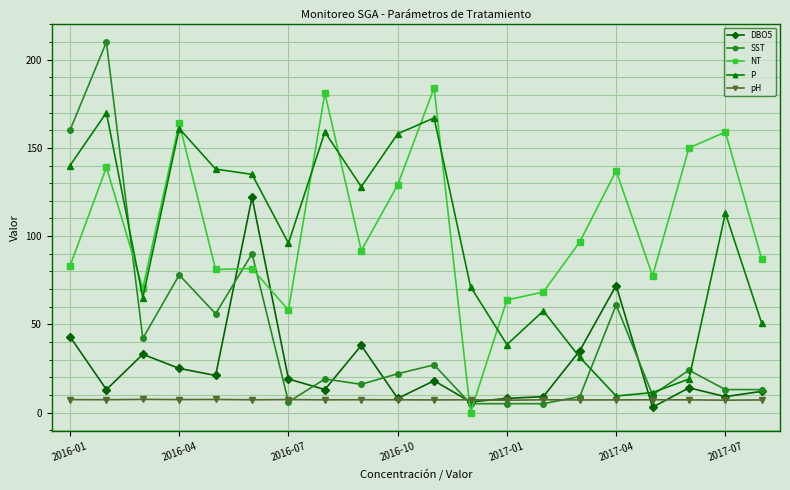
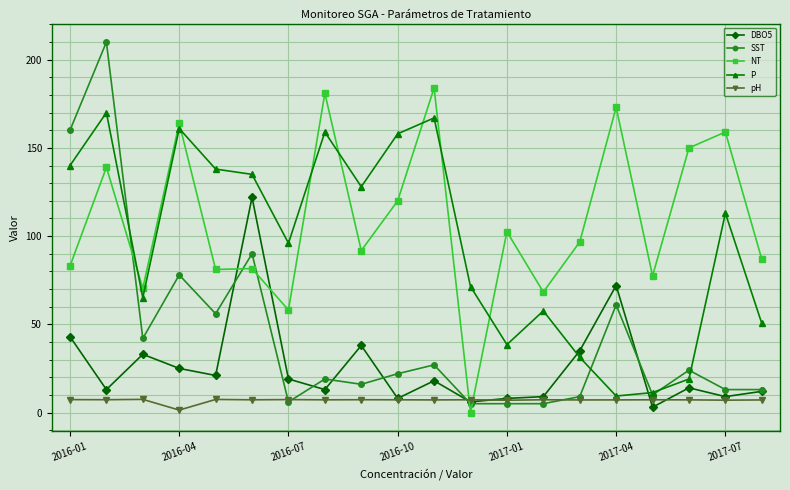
pH, 2016-04: 7 -> 1
NT, 2016-10: 129 -> 120
NT, 2017-01: 64 -> 103
NT, 2017-04: 137 -> 173
